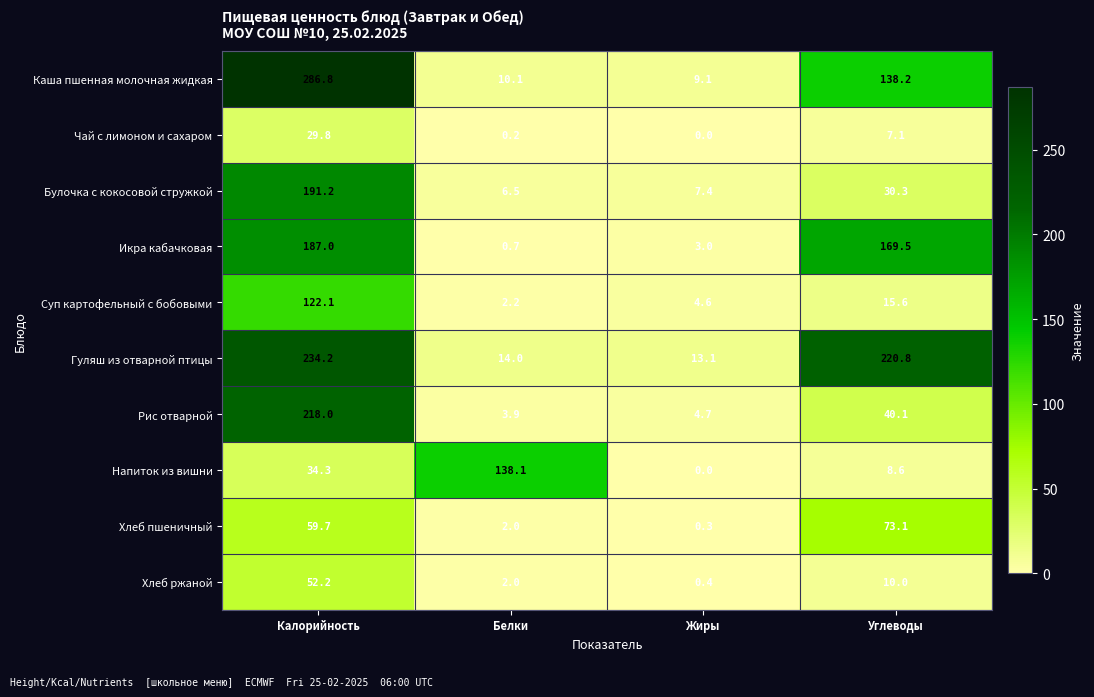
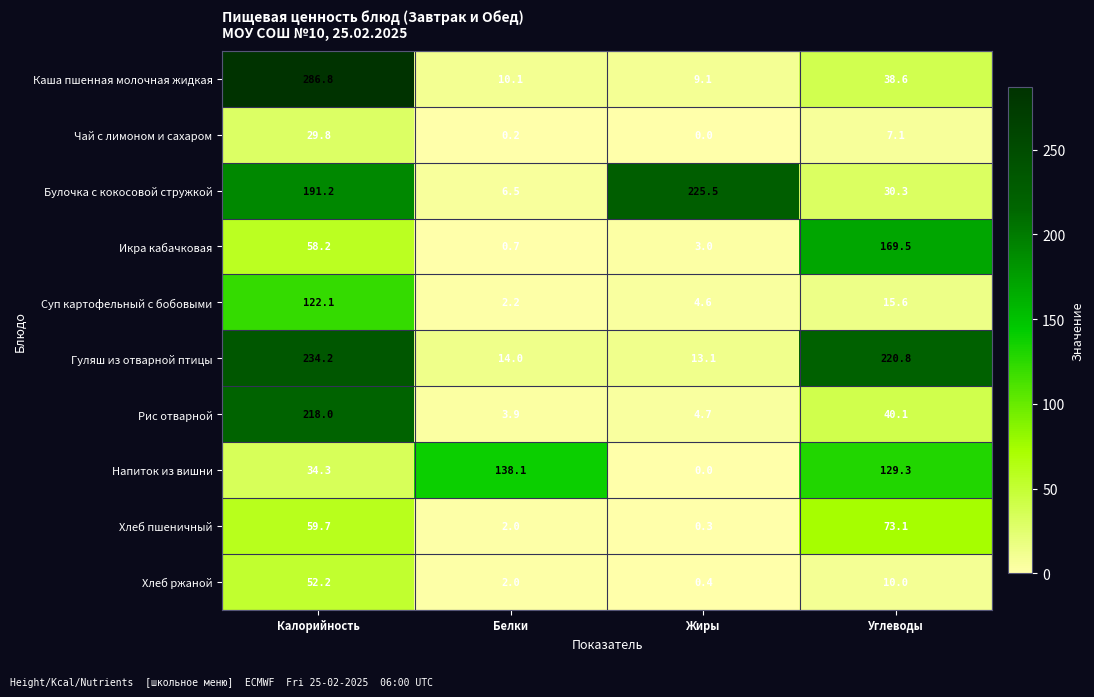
Каша пшенная молочная жидкая, Углеводы: 138.2 -> 38.6
Булочка с кокосовой стружкой, Жиры: 7.4 -> 225.5
Икра кабачковая, Калорийность: 187.0 -> 58.2
Напиток из вишни, Углеводы: 8.6 -> 129.3
